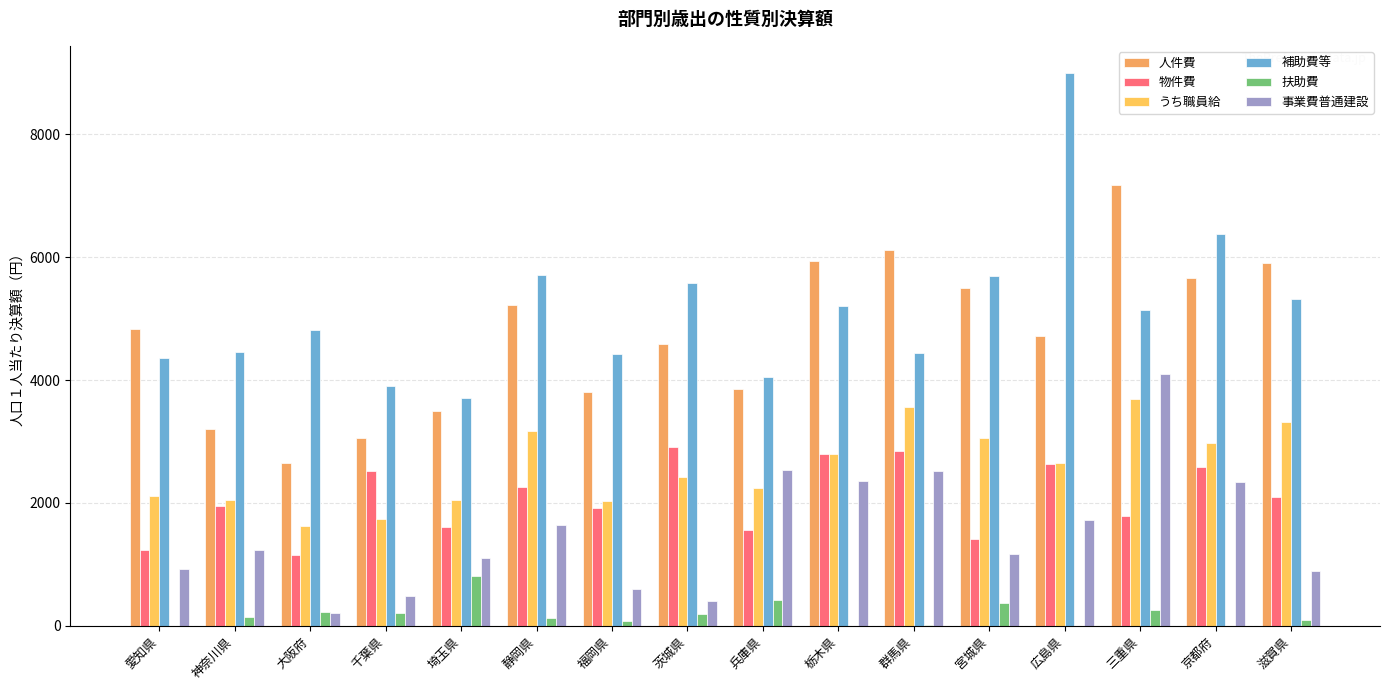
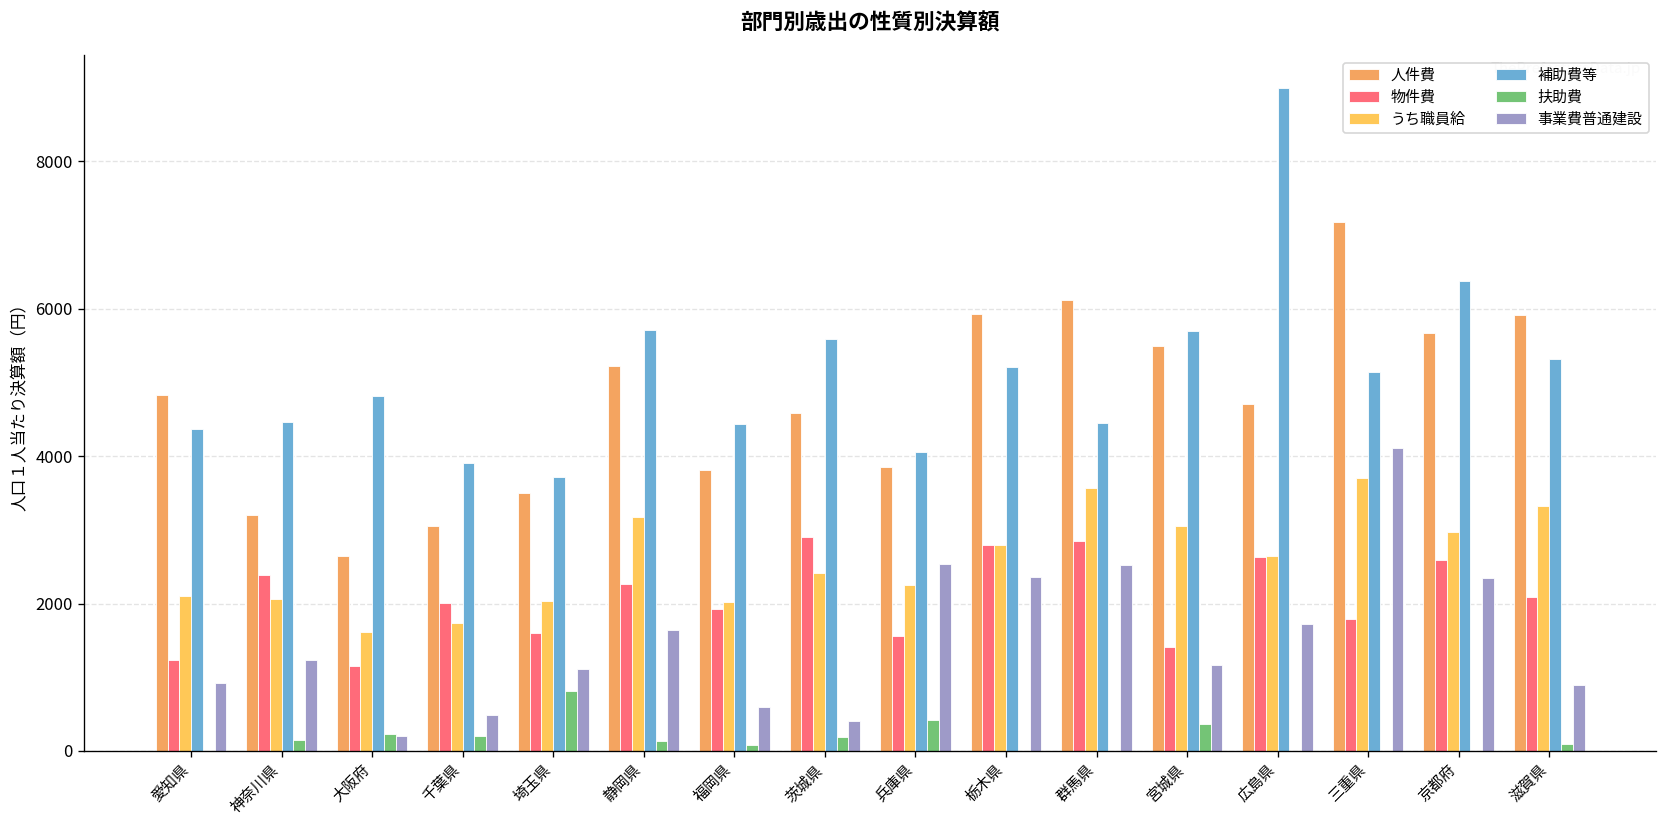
物件費, 神奈川県: 1900 -> 2400
物件費, 千葉県: 2500 -> 2000
扶助費, 三重県: 300 -> 0
